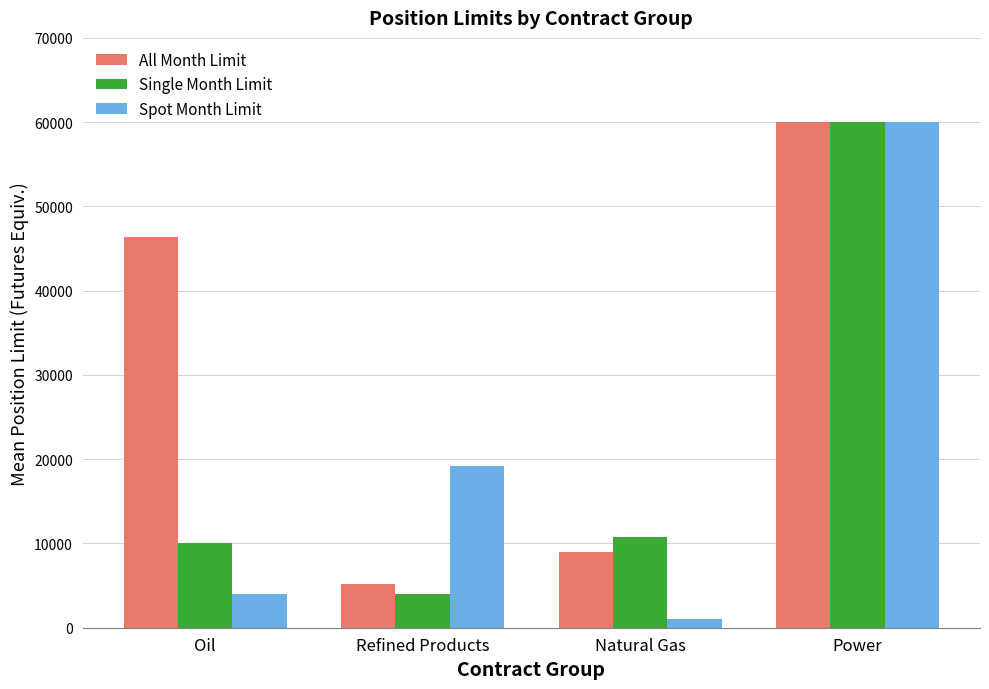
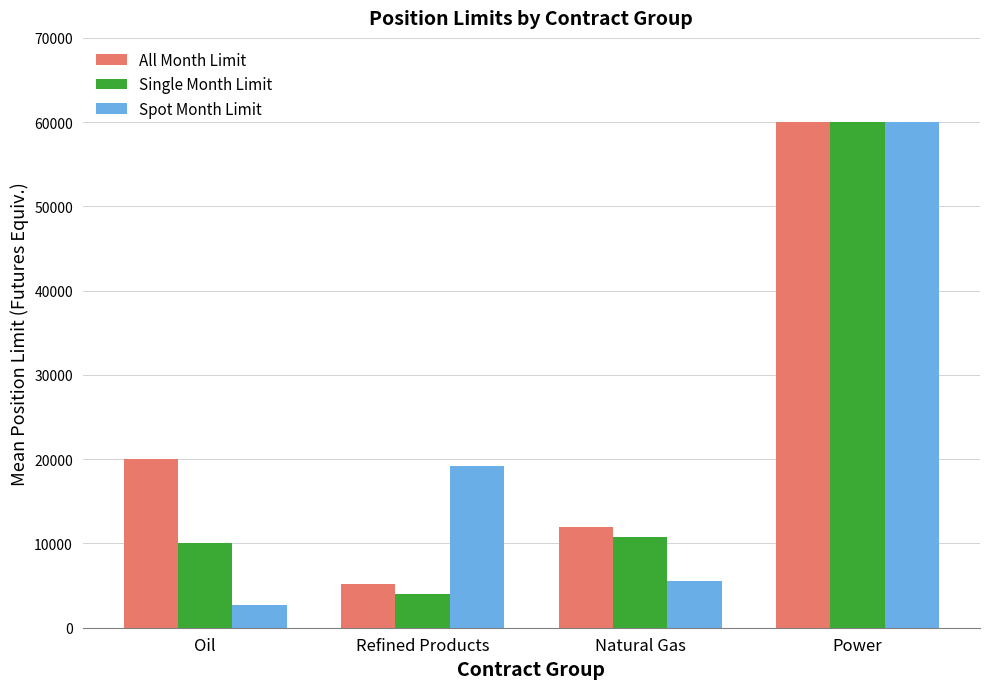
All Month Limit, Oil: 46000 -> 20000
Spot Month Limit, Oil: 4000 -> 3000
All Month Limit, Natural Gas: 9000 -> 12000
Spot Month Limit, Natural Gas: 1000 -> 6000
